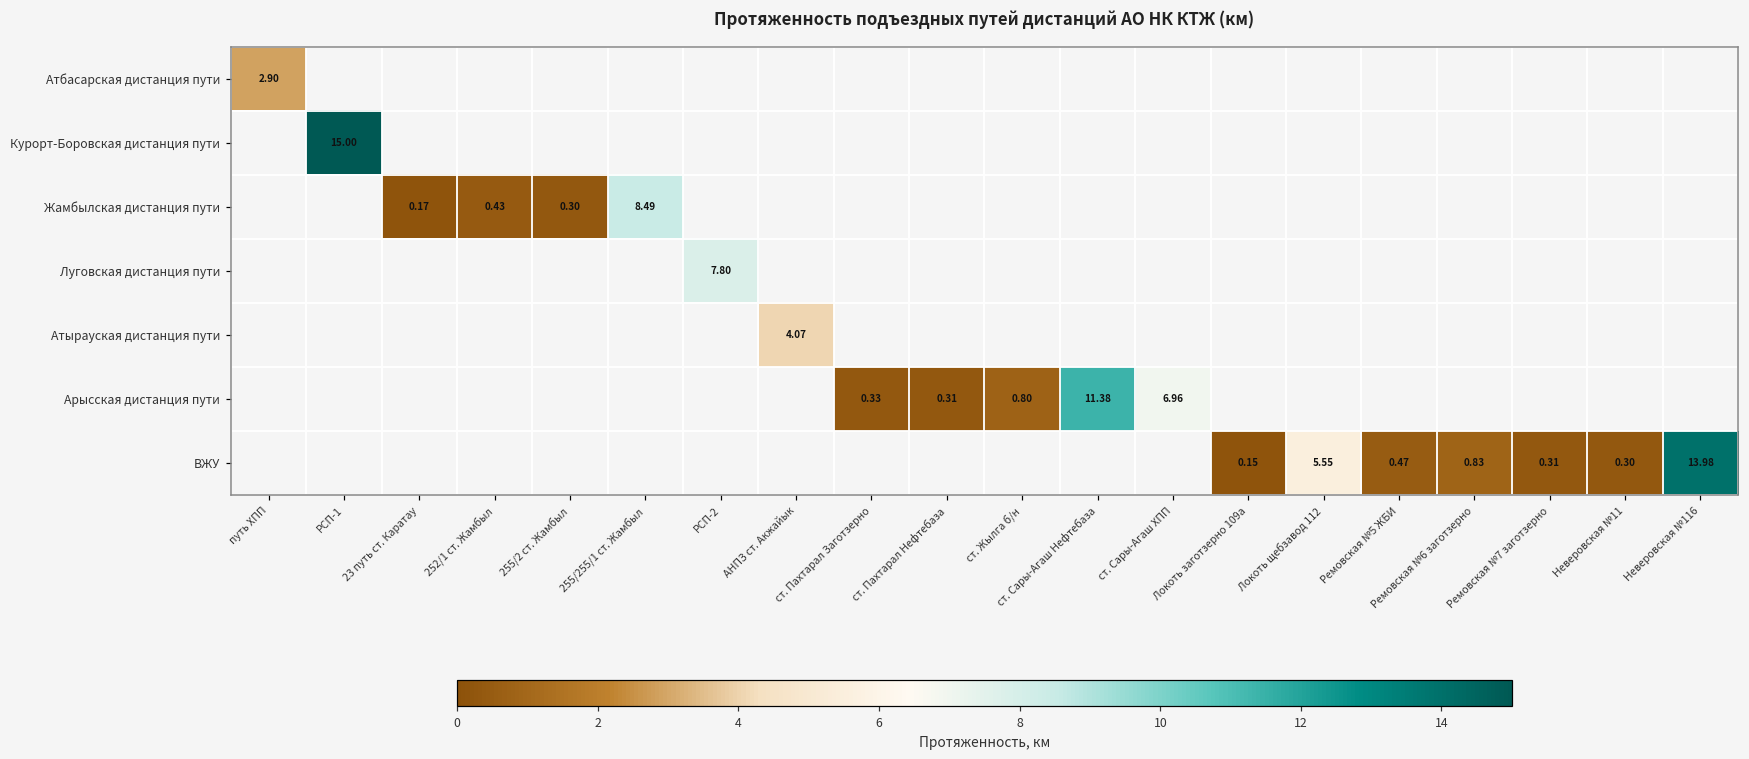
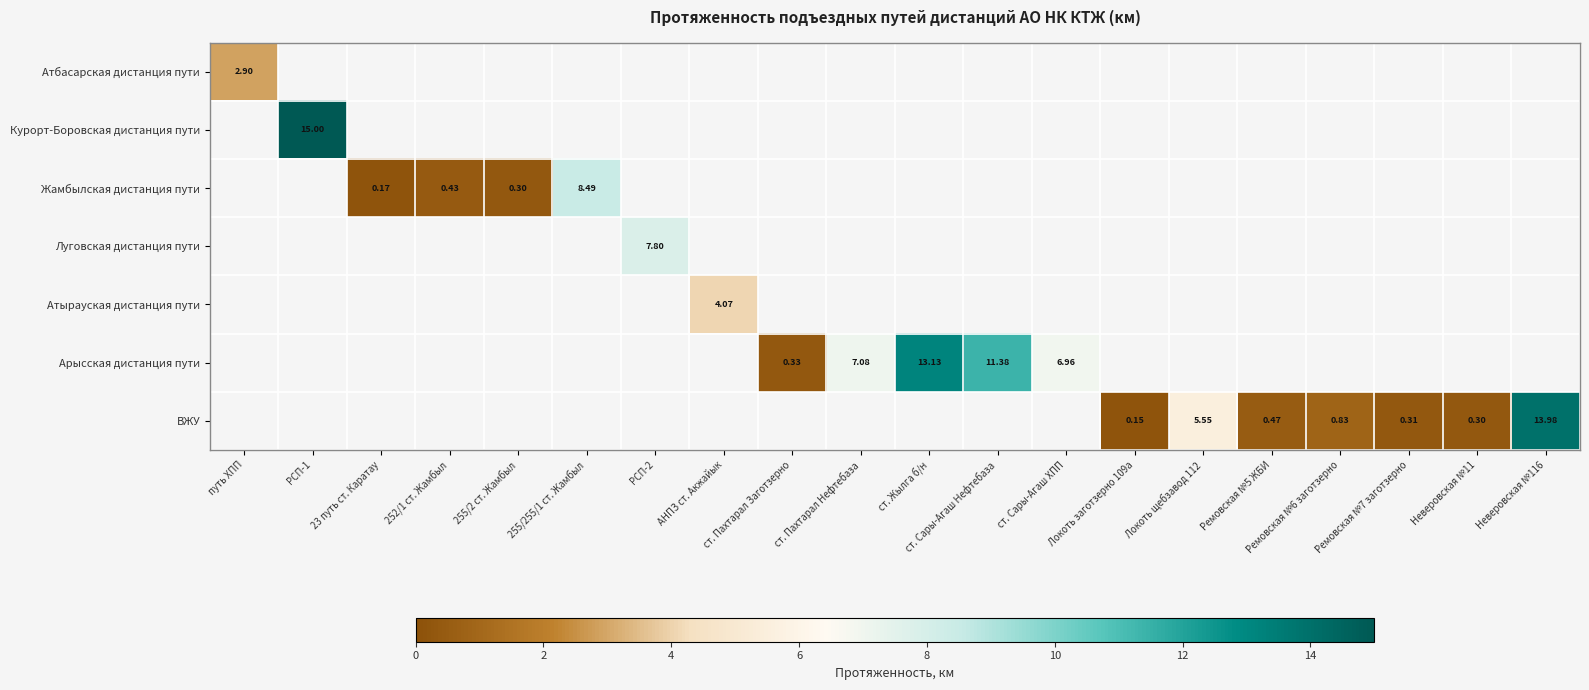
Арысская дистанция пути, ст. Пахтарал Нефтебаза: 0.31 -> 7.08
Арысская дистанция пути, ст. Жылга б/н: 0.80 -> 13.13
